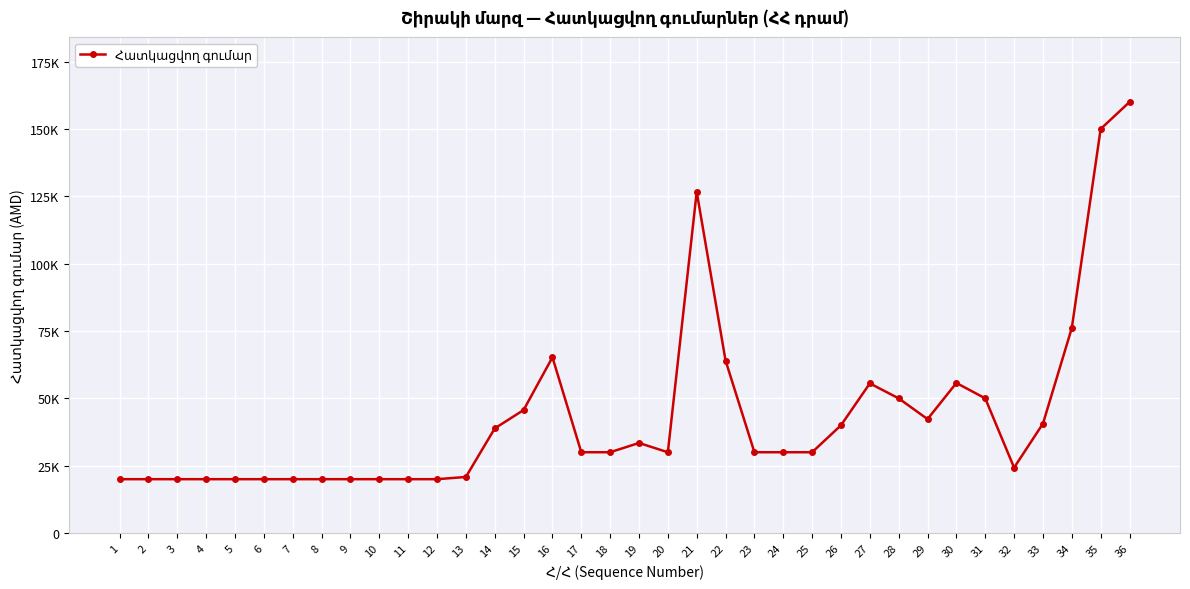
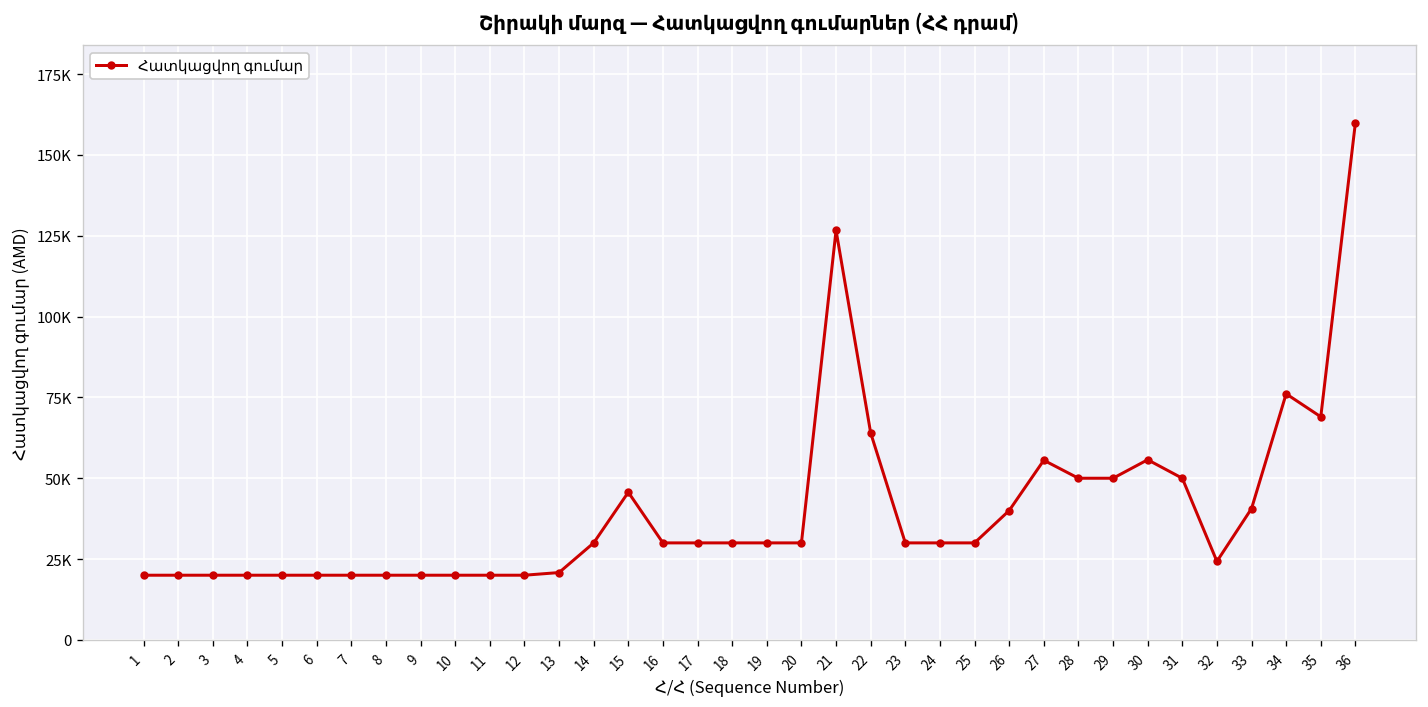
14: 39000 -> 30000
16: 65000 -> 30000
19: 33000 -> 30000
29: 42000 -> 50000
35: 150000 -> 69000
